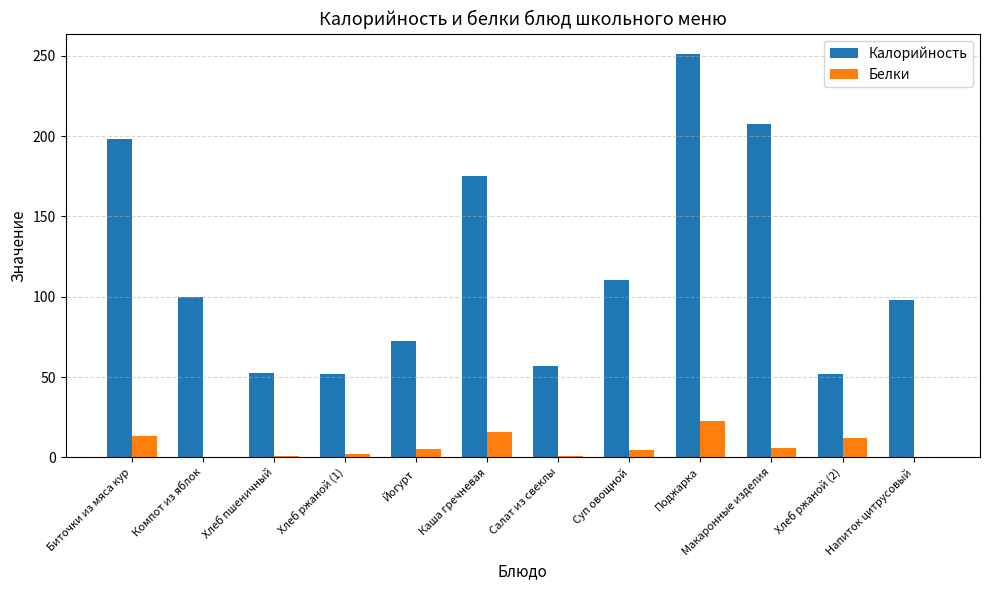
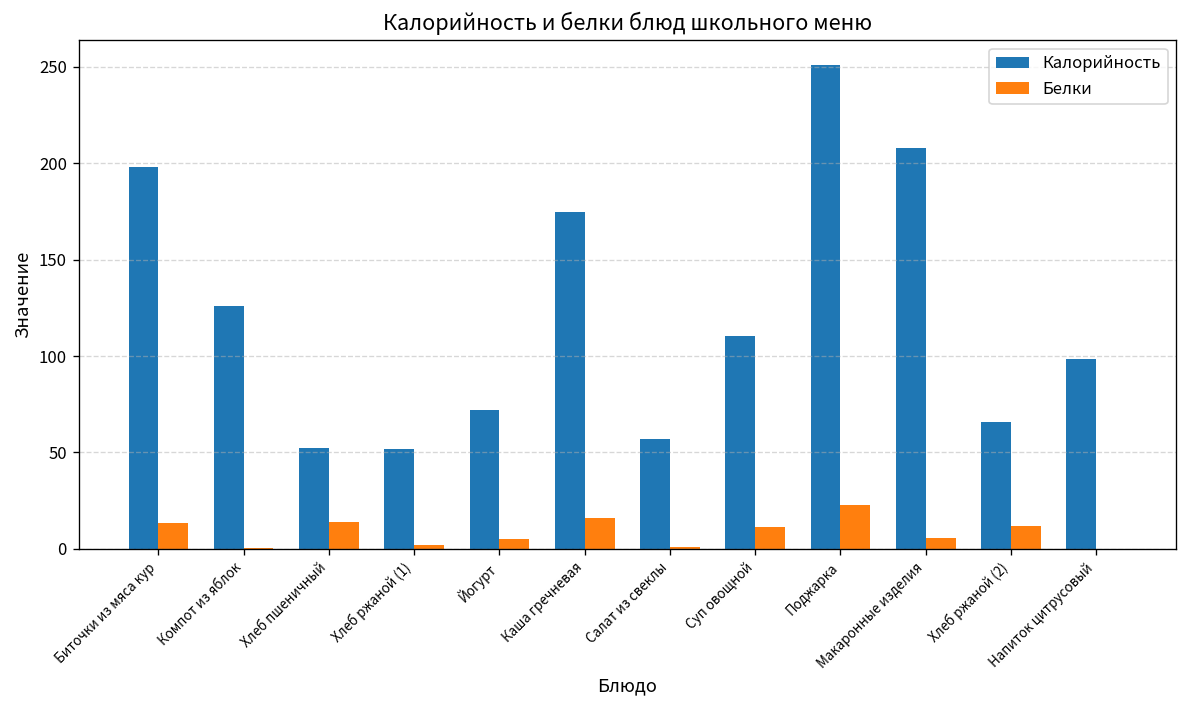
Калорийность, Компот из яблок: 100 -> 126
Белки, Хлеб пшеничный: 1 -> 14
Белки, Суп овощной: 4 -> 11
Калорийность, Хлеб ржаной (2): 52 -> 66
